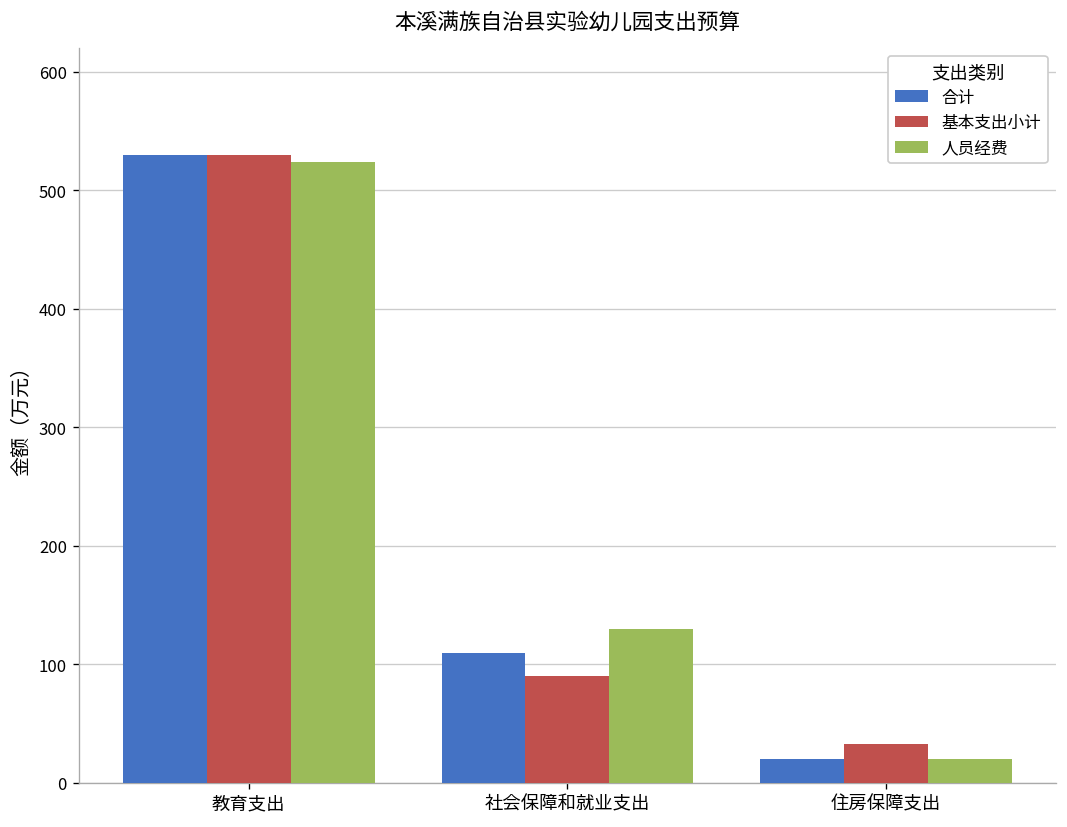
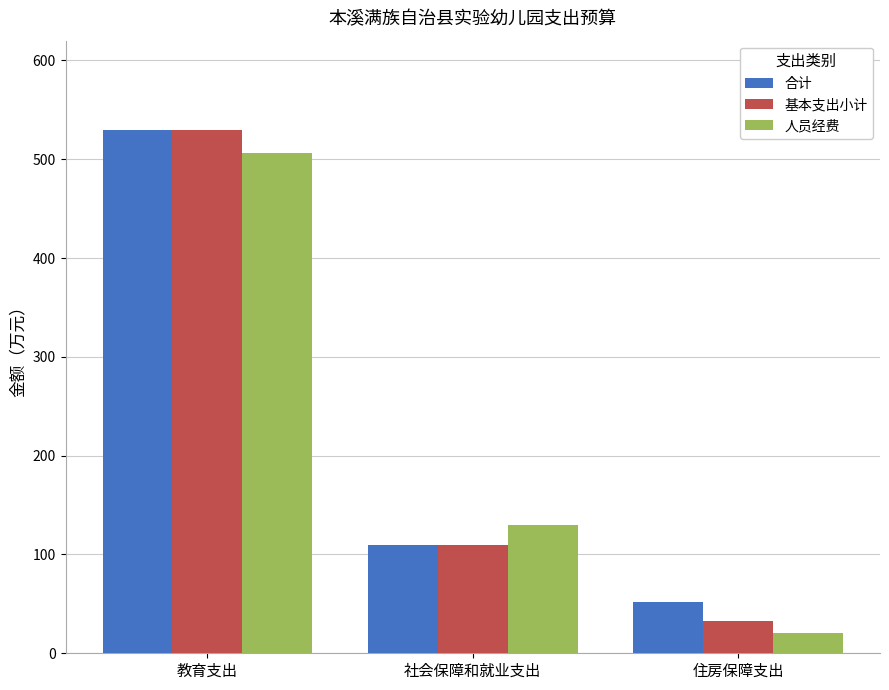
人员经费, 教育支出: 520 -> 510
基本支出小计, 社会保障和就业支出: 90 -> 110
合计, 住房保障支出: 20 -> 50
